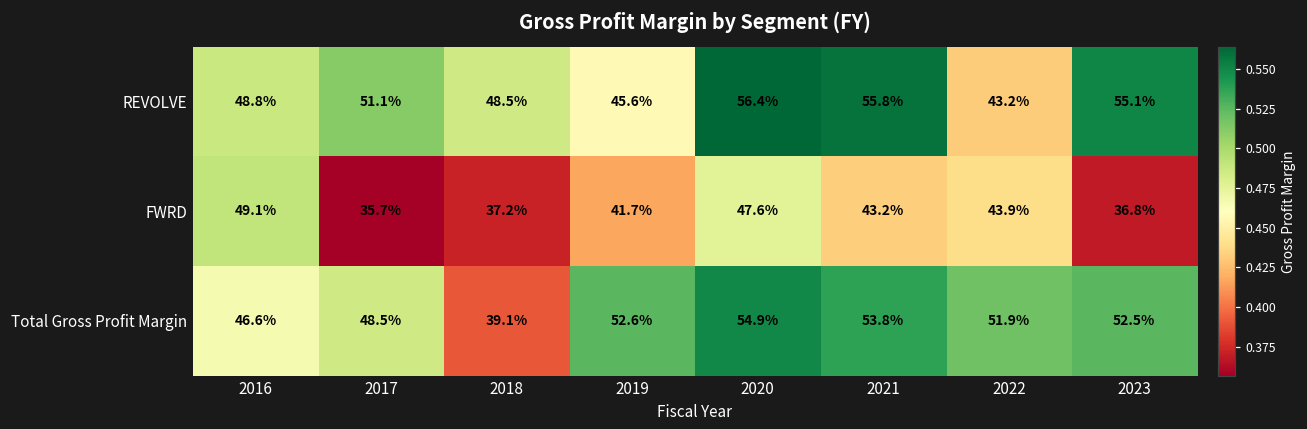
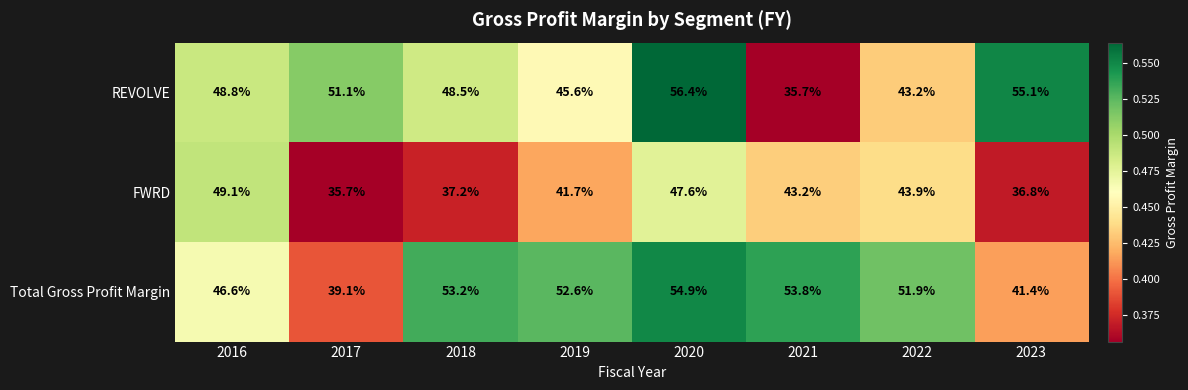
REVOLVE, 2021: 55.8% -> 35.7%
Total Gross Profit Margin, 2017: 48.5% -> 39.1%
Total Gross Profit Margin, 2018: 39.1% -> 53.2%
Total Gross Profit Margin, 2023: 52.5% -> 41.4%
